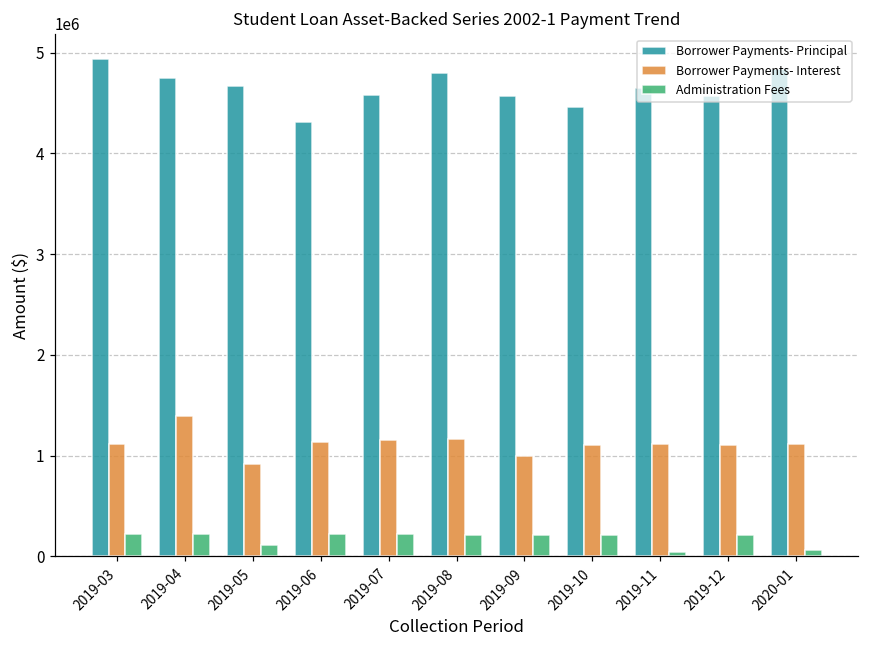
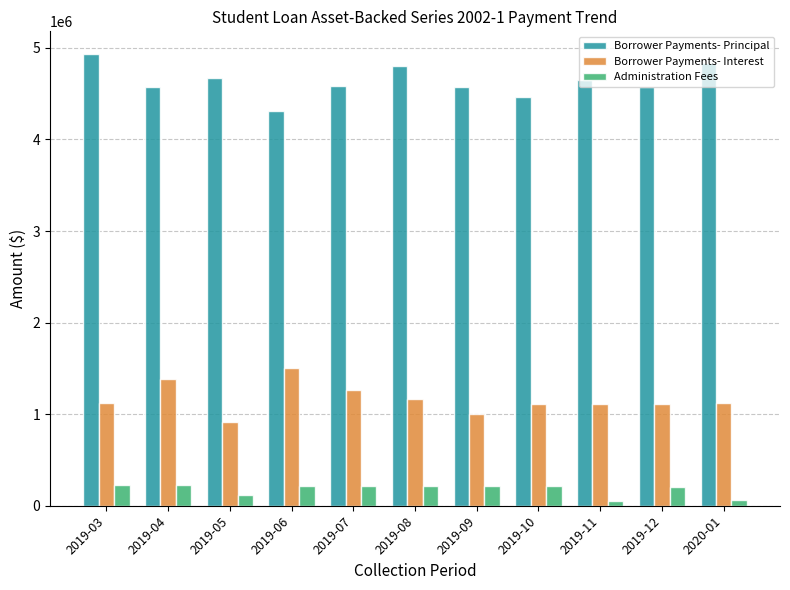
Borrower Payments- Principal, 2019-04: 4700000 -> 4600000
Borrower Payments- Interest, 2019-06: 1100000 -> 1500000
Borrower Payments- Interest, 2019-07: 1200000 -> 1300000
